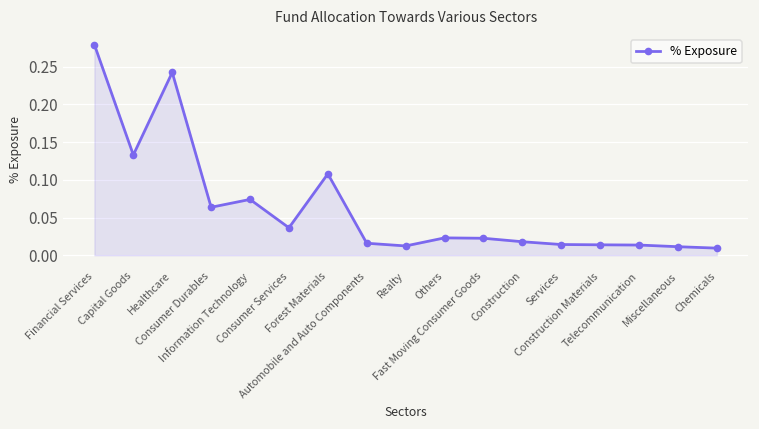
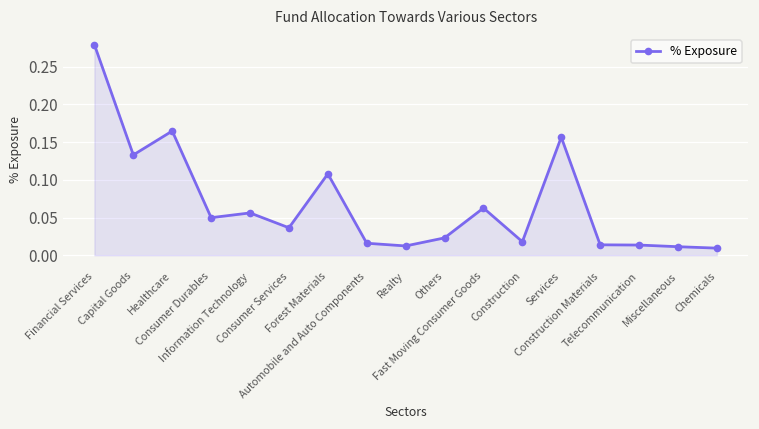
Healthcare: 0.24 -> 0.16
Consumer Durables: 0.06 -> 0.05
Information Technology: 0.07 -> 0.06
Fast Moving Consumer Goods: 0.02 -> 0.06
Services: 0.01 -> 0.16
